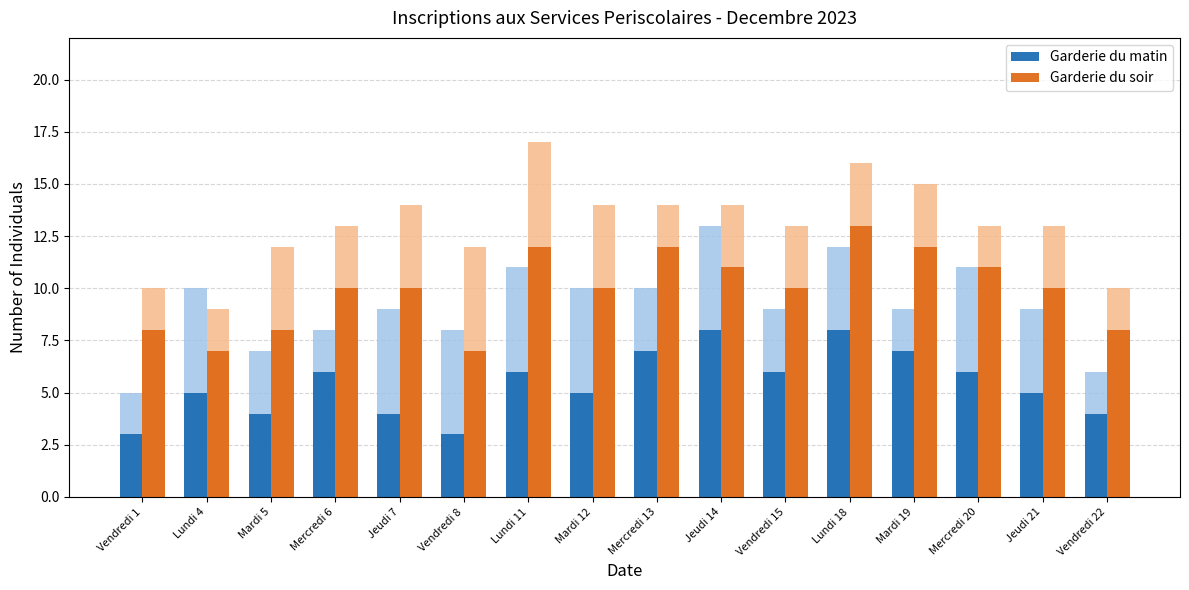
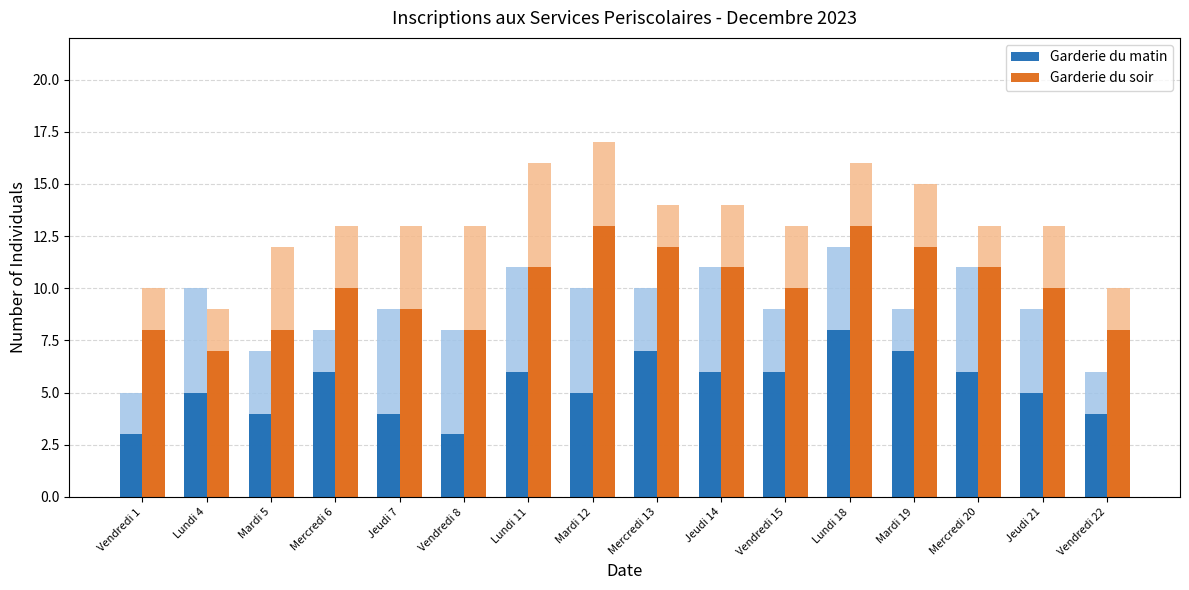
Garderie du soir, Jeudi 7: 10 -> 9
Garderie du soir, Vendredi 8: 7 -> 8
Garderie du soir, Lundi 11: 12 -> 11
Garderie du soir, Mardi 12: 10 -> 13
Garderie du matin, Jeudi 14: 8 -> 6
